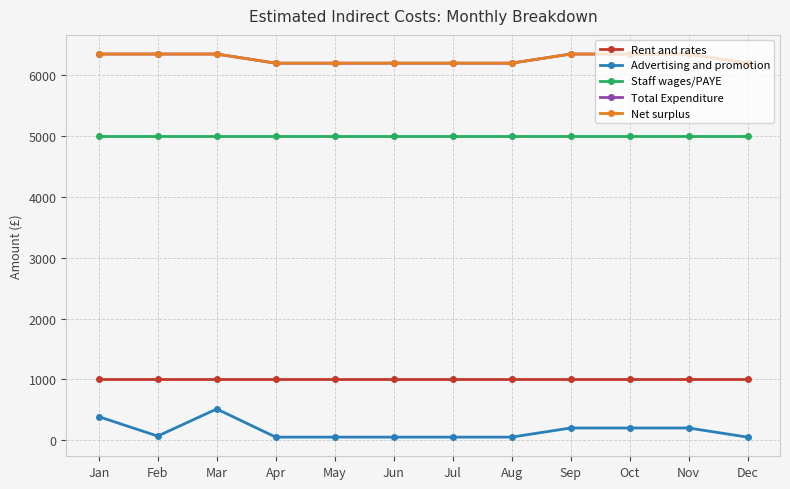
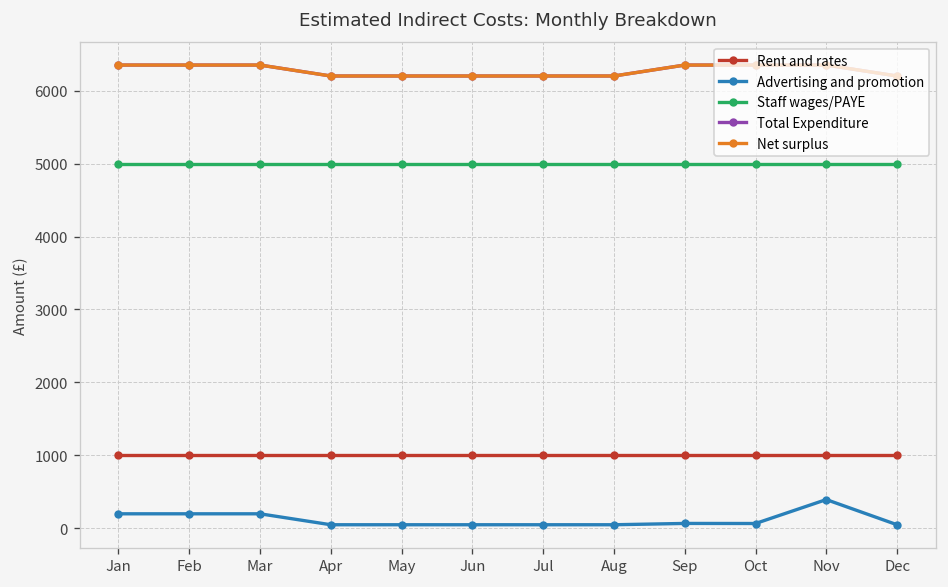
Advertising and promotion, Jan: 400 -> 200
Advertising and promotion, Feb: 100 -> 200
Advertising and promotion, Mar: 500 -> 200
Advertising and promotion, Sep: 200 -> 100
Advertising and promotion, Oct: 200 -> 100
Advertising and promotion, Nov: 200 -> 400
